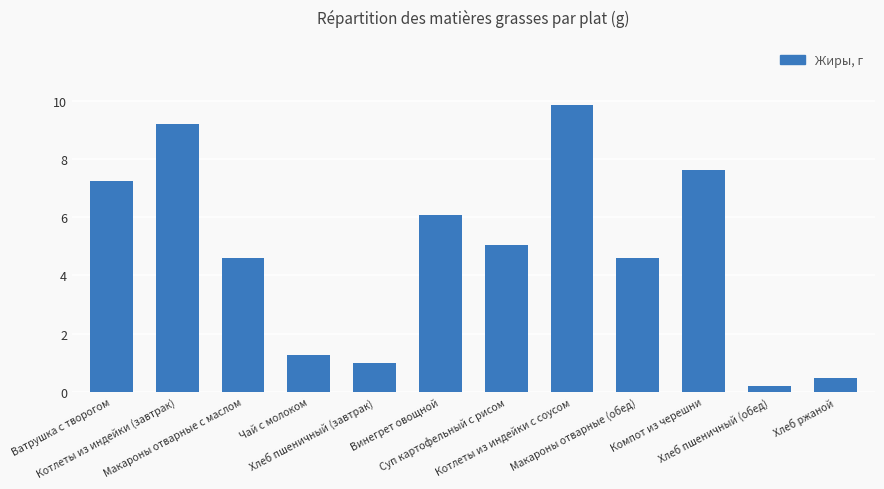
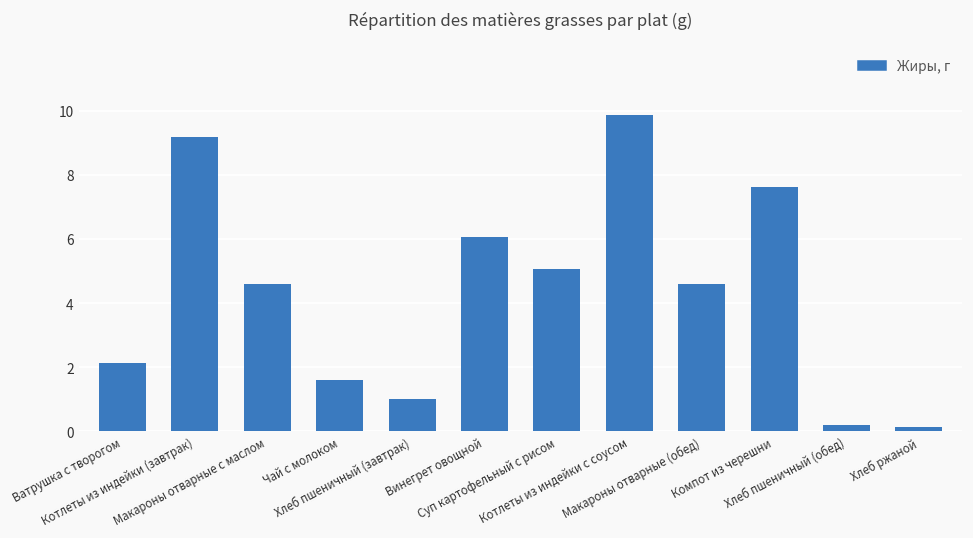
Ватрушка с творогом: 7.2 -> 2.1
Чай с молоком: 1.3 -> 1.6
Хлеб ржаной: 0.5 -> 0.1
